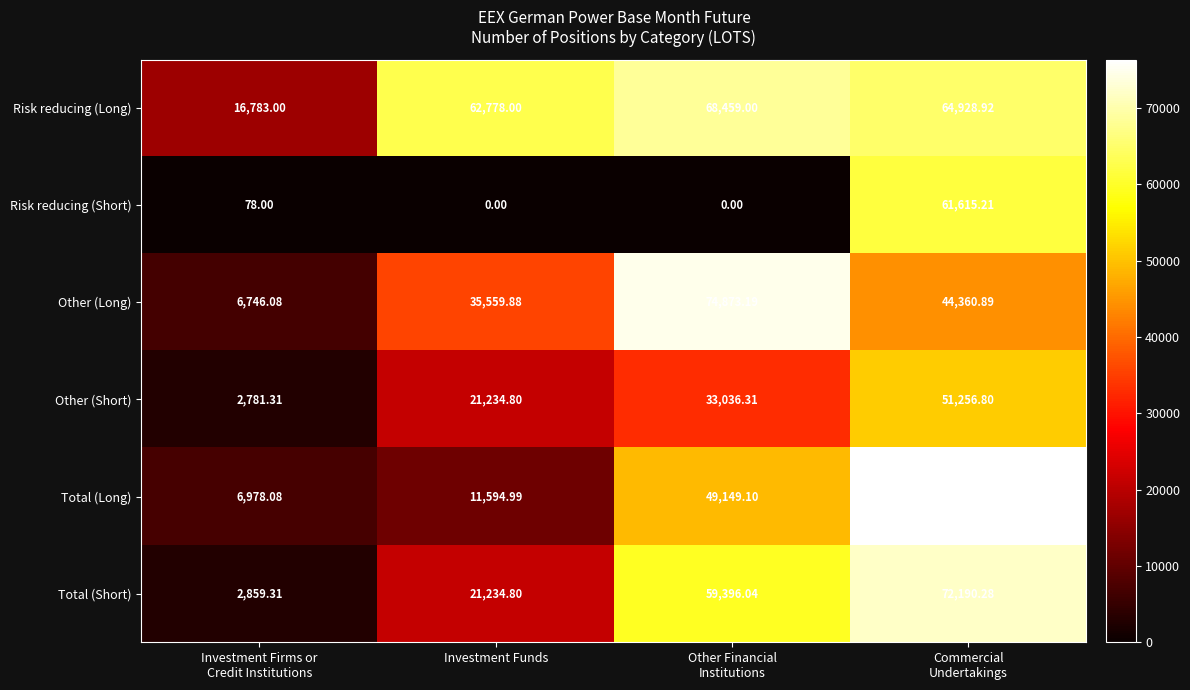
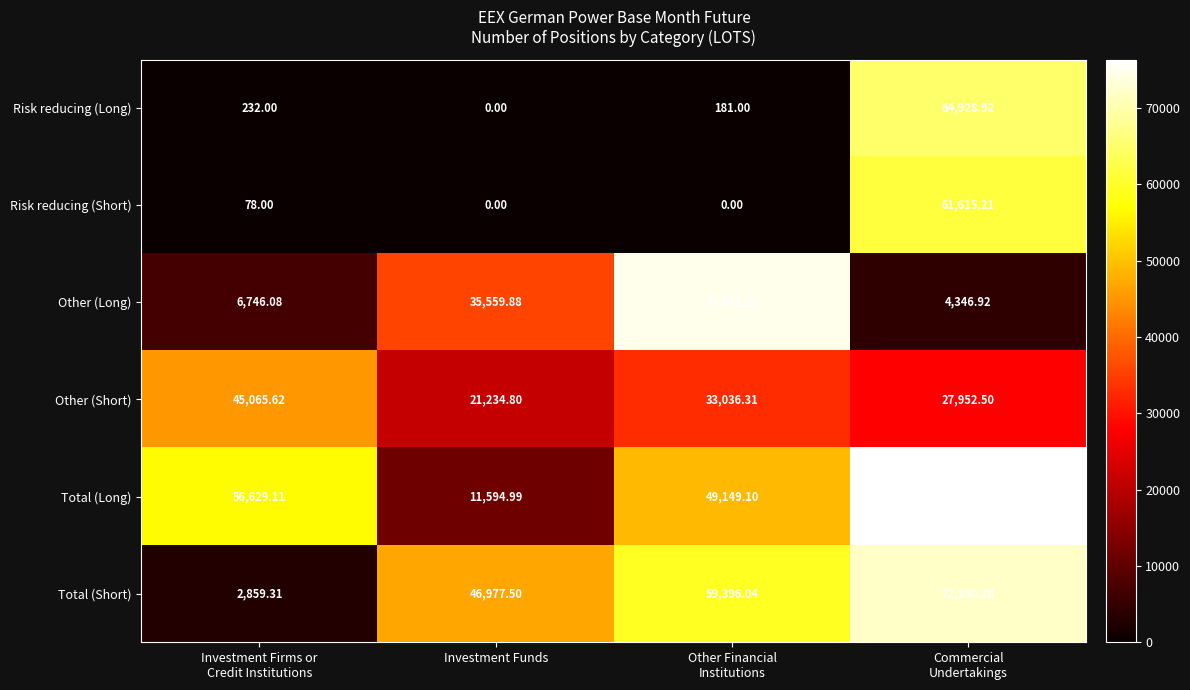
Risk reducing (Long), Investment Firms or Credit Institutions: 16,783.00 -> 232.00
Risk reducing (Long), Investment Funds: 62,778.00 -> 0.00
Risk reducing (Long), Other Financial Institutions: 68,459.00 -> 181.00
Other (Long), Commercial Undertakings: 44,360.89 -> 4,346.92
Other (Short), Investment Firms or Credit Institutions: 2,781.31 -> 45,065.62
Other (Short), Commercial Undertakings: 51,256.80 -> 27,952.50
Total (Long), Investment Firms or Credit Institutions: 6,978.08 -> 56,629.11
Total (Short), Investment Funds: 21,234.80 -> 46,977.50
